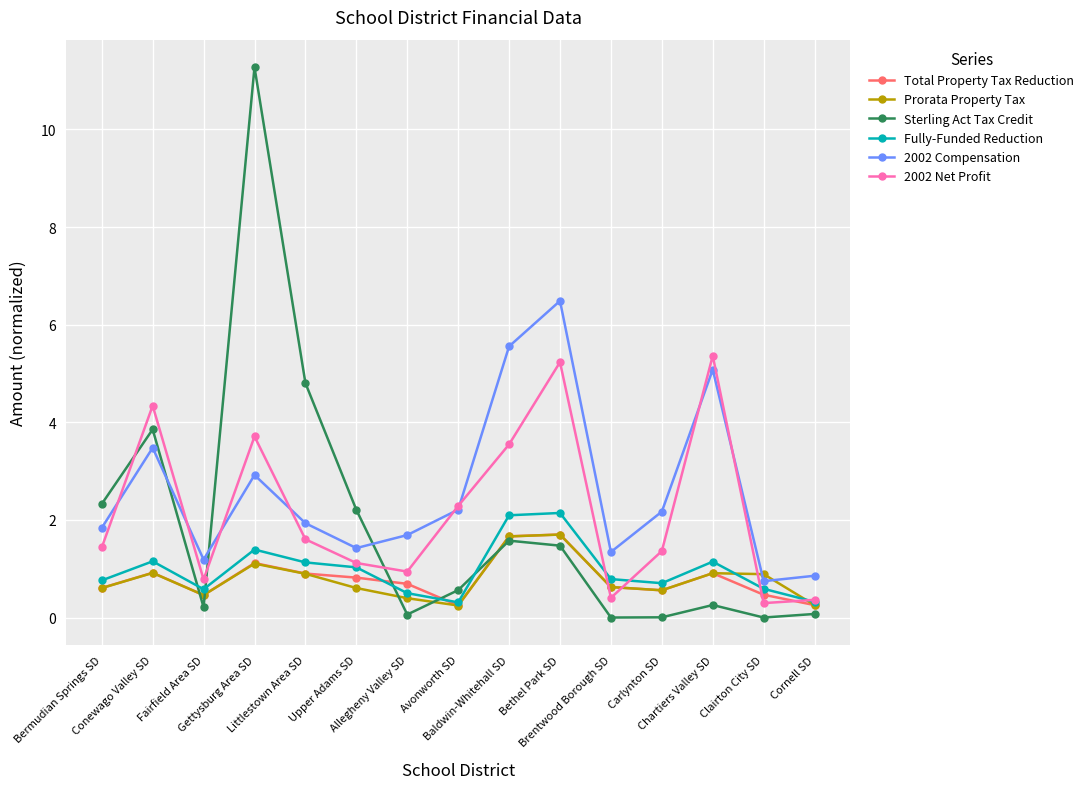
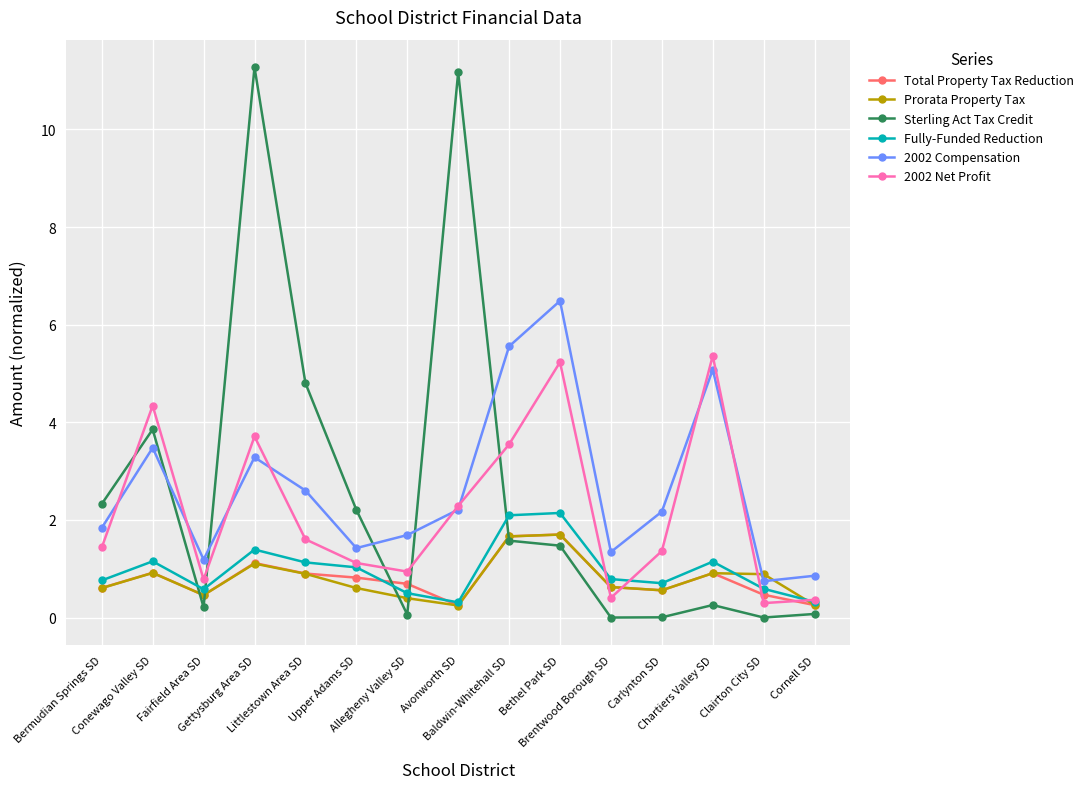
2002 Compensation, Gettysburg Area SD: 2.9 -> 3.3
2002 Compensation, Littlestown Area SD: 1.9 -> 2.6
Sterling Act Tax Credit, Avonworth SD: 0.6 -> 11.2
